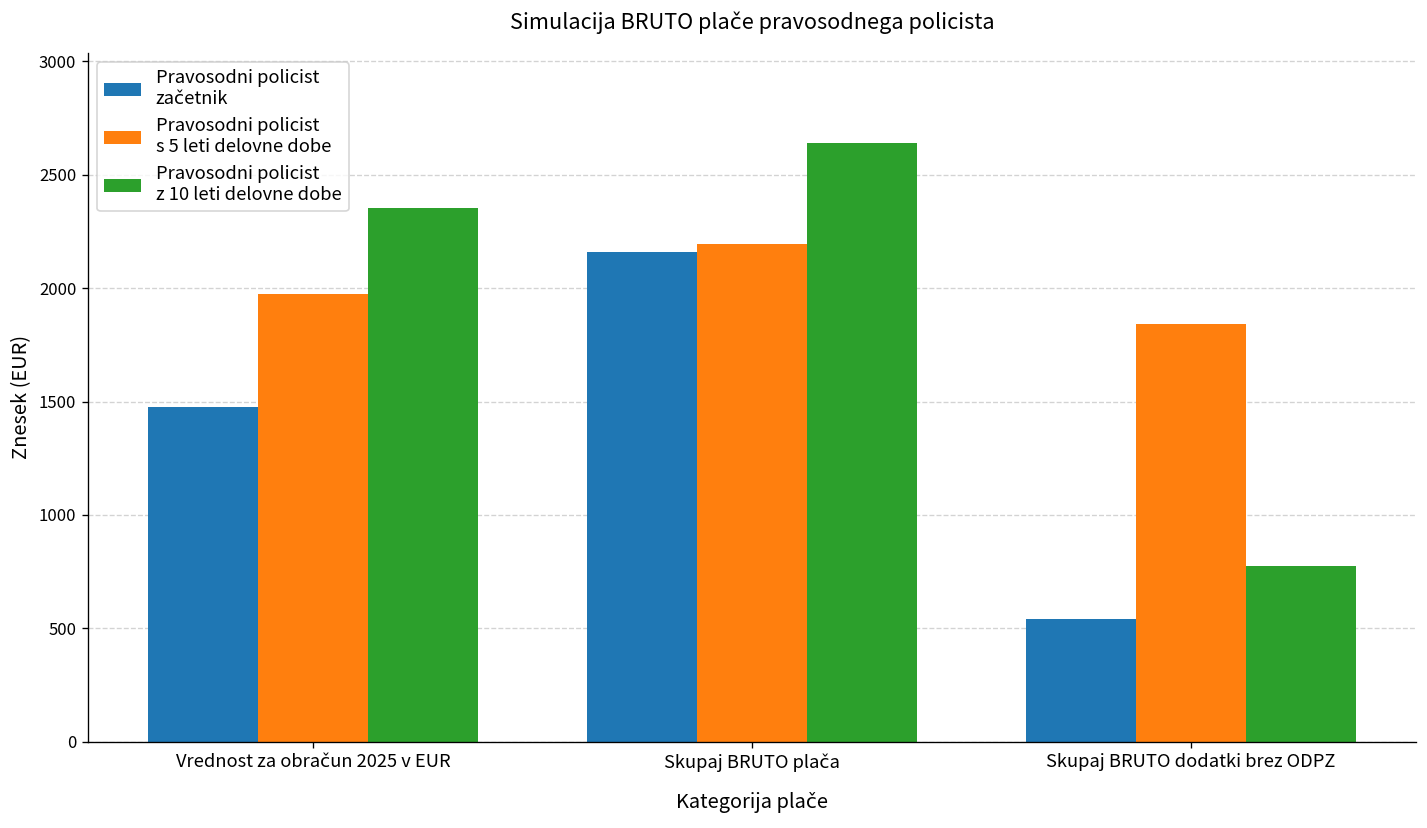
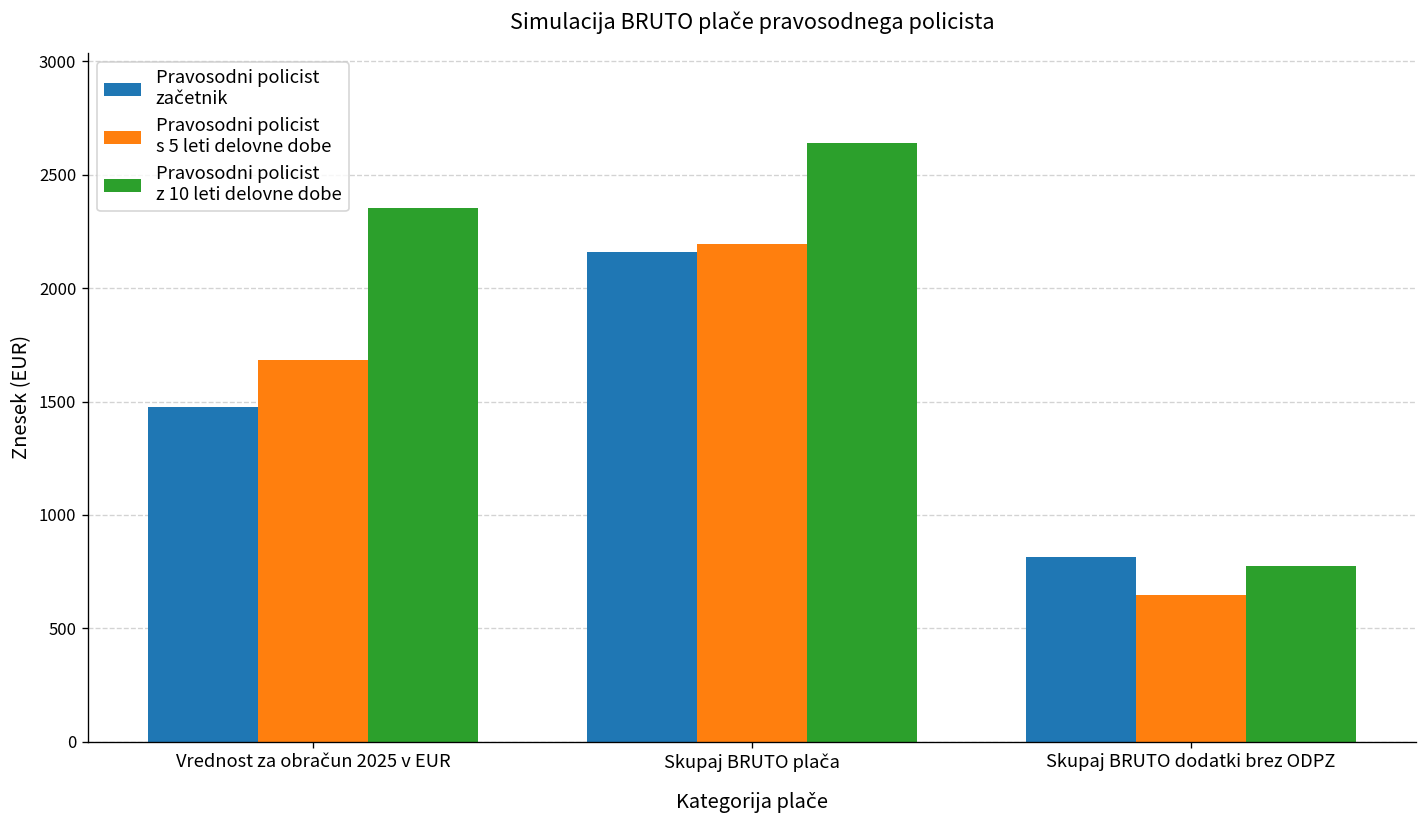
Pravosodni policist s 5 leti delovne dobe, Vrednost za obračun 2025 v EUR: 1970 -> 1680
Pravosodni policist začetnik, Skupaj BRUTO dodatki brez ODPZ: 540 -> 810
Pravosodni policist s 5 leti delovne dobe, Skupaj BRUTO dodatki brez ODPZ: 1840 -> 650
